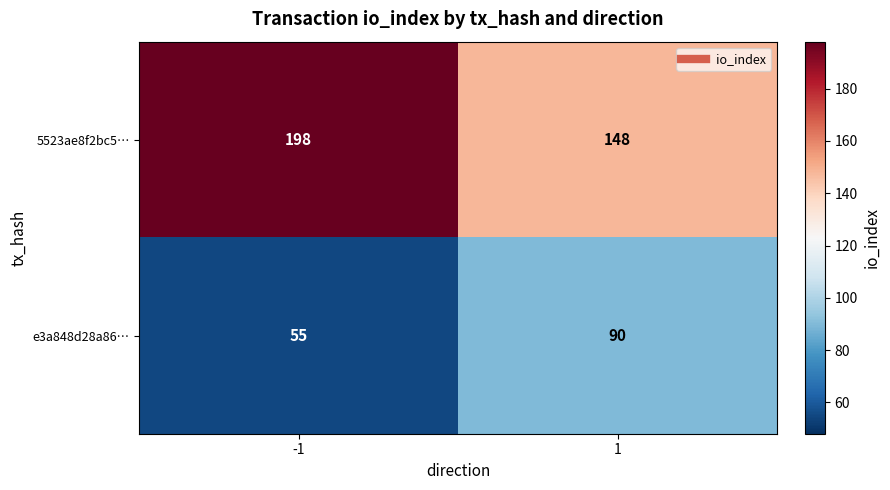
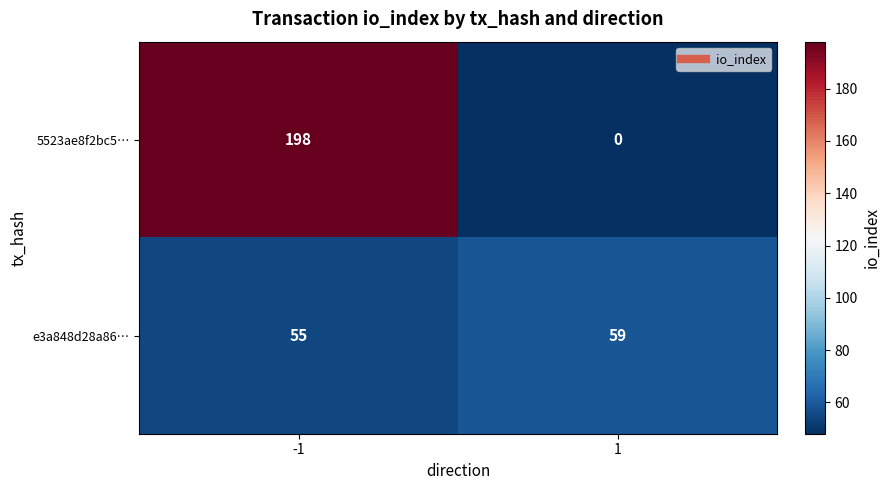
5523ae8f2bc5…, 1: 148 -> 0
e3a848d28a86…, 1: 90 -> 59
